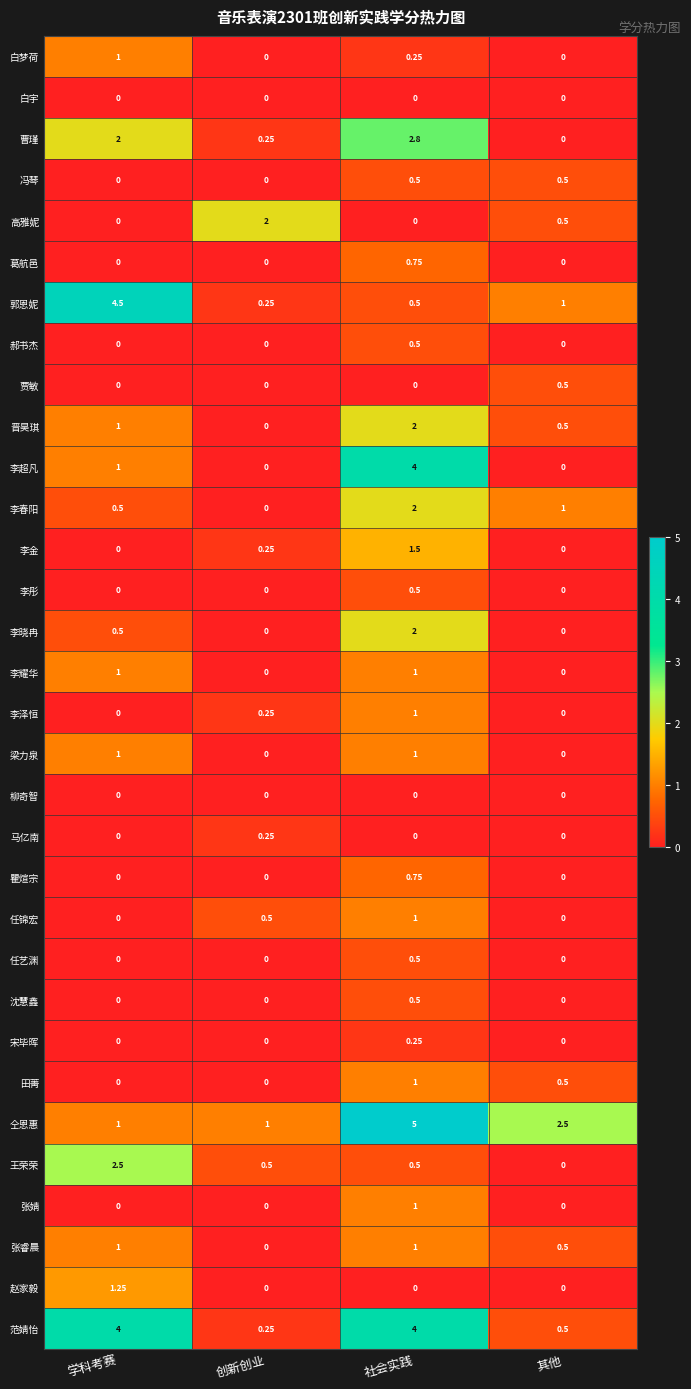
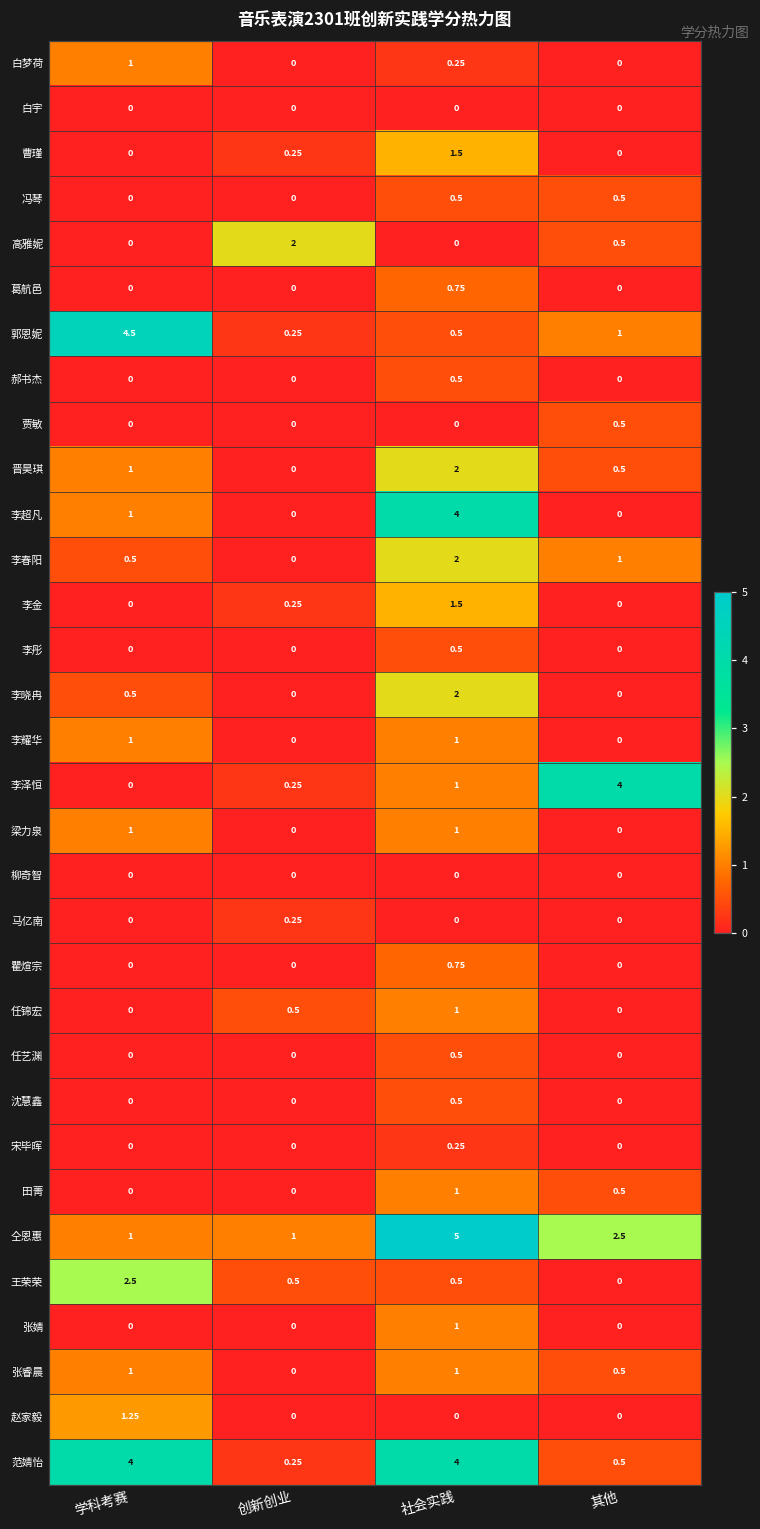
曹瑾, 学科考赛: 2 -> 0
曹瑾, 社会实践: 2.8 -> 1.5
李泽恒, 其他: 0 -> 4
